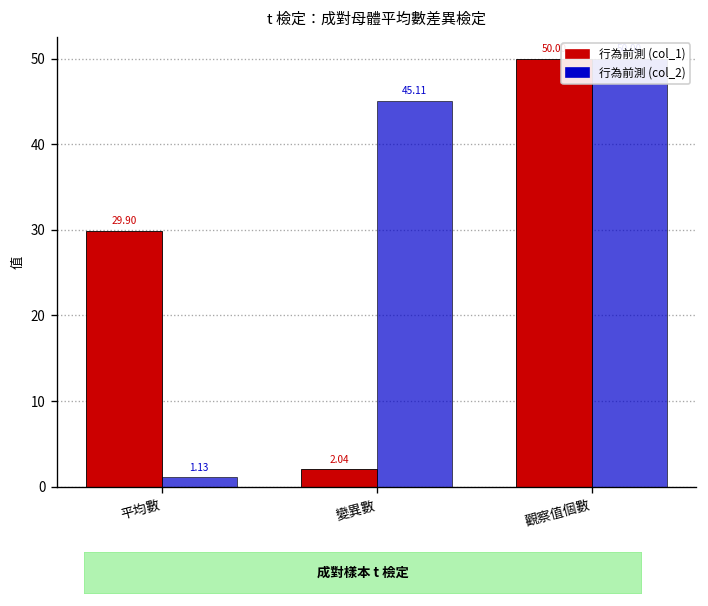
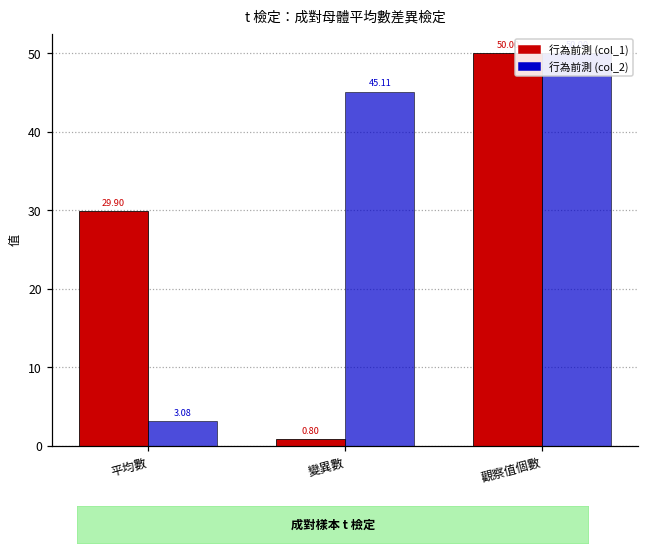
行為前測 (col_2), 平均數: 1.13 -> 3.08
行為前測 (col_1), 變異數: 2.04 -> 0.80
